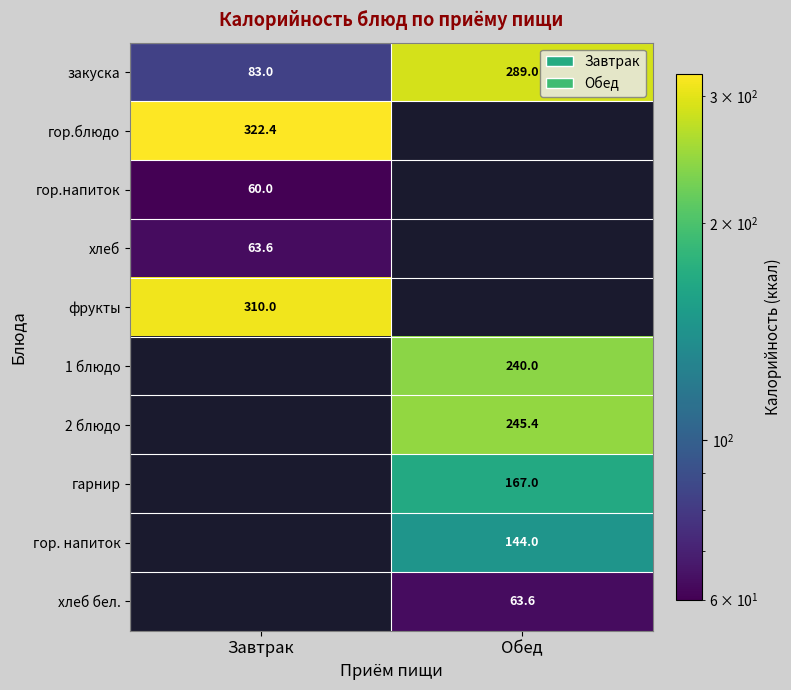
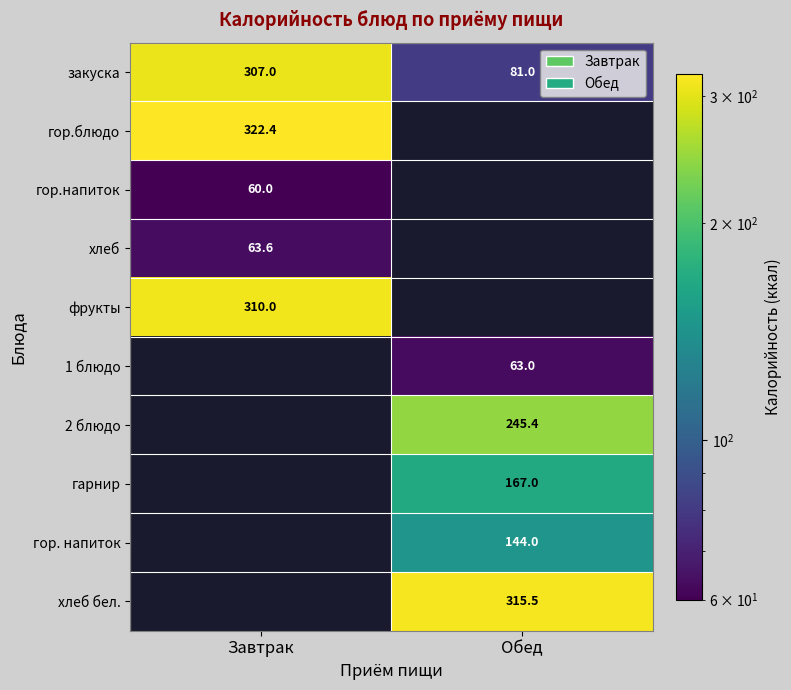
закуска, Завтрак: 83.0 -> 307.0
закуска, Обед: 289.0 -> 81.0
1 блюдо, Обед: 240.0 -> 63.0
хлеб бел., Обед: 63.6 -> 315.5
